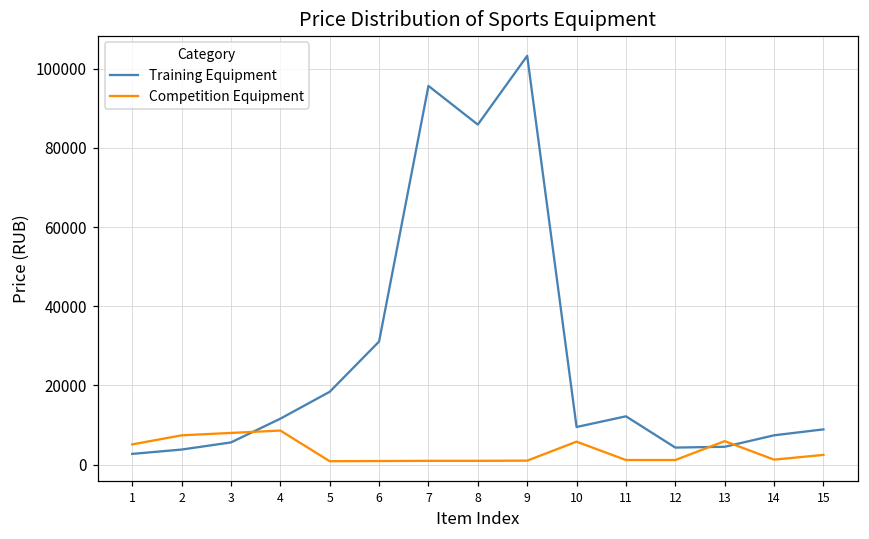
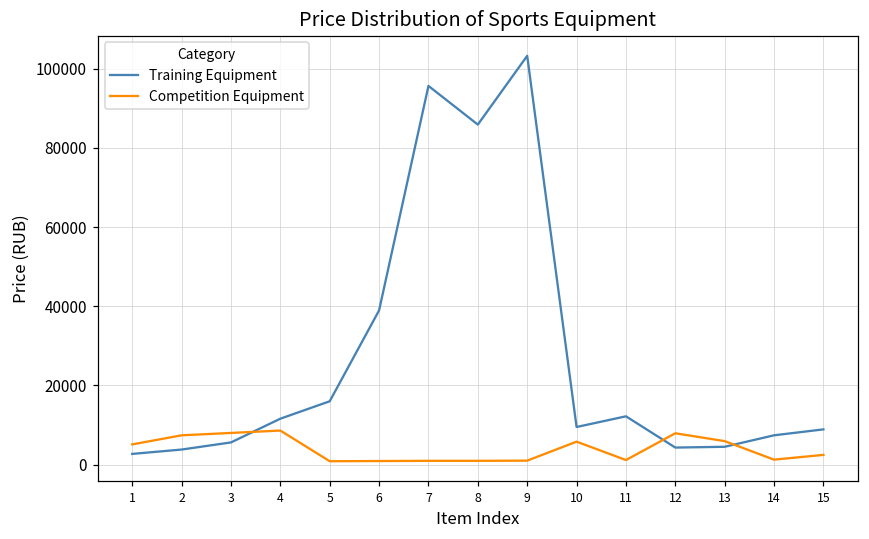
Training Equipment, 5: 18000 -> 16000
Training Equipment, 6: 31000 -> 39000
Competition Equipment, 12: 1000 -> 8000
